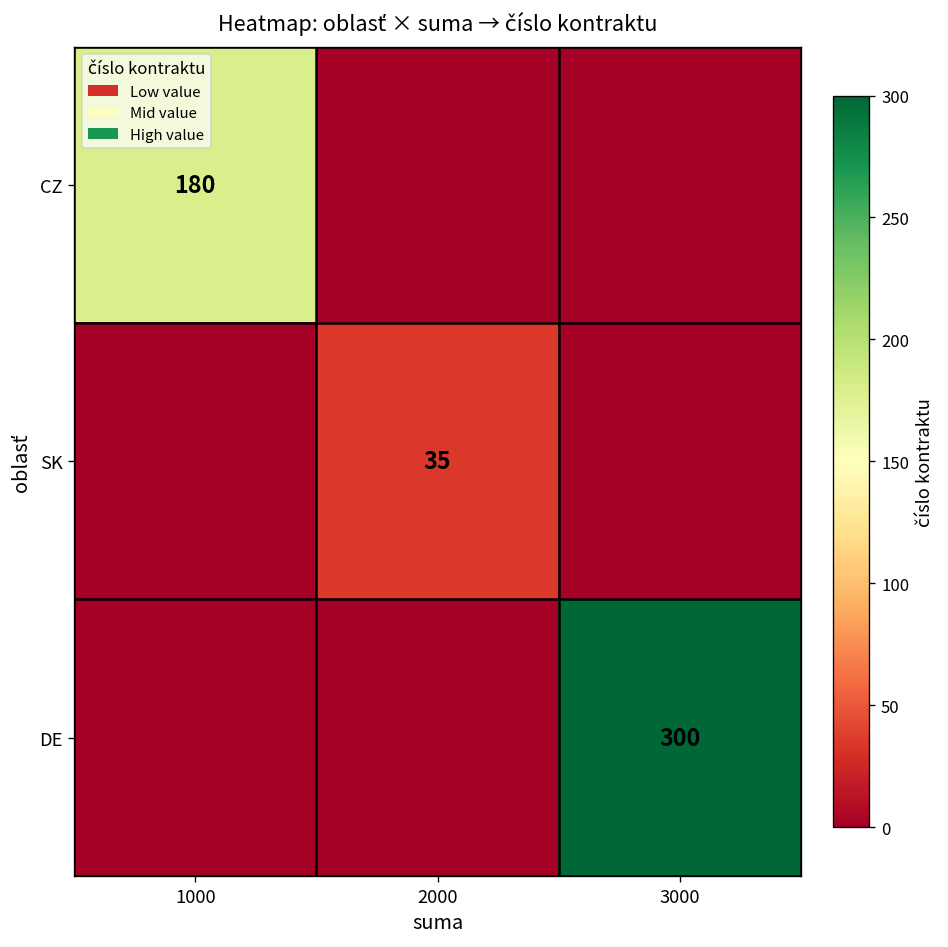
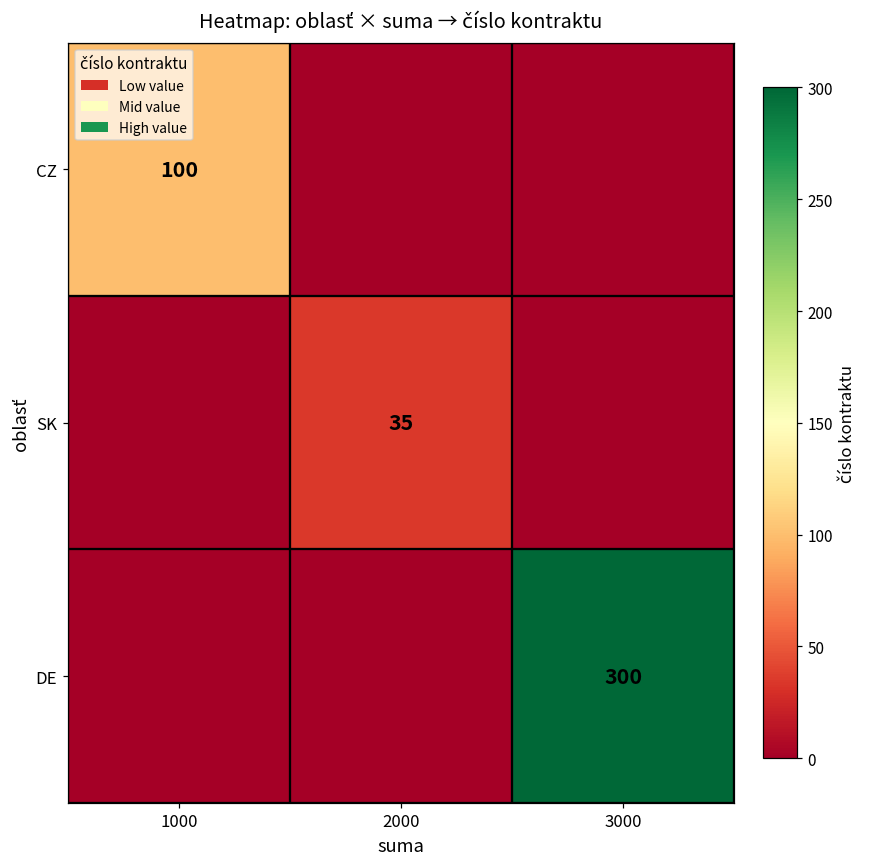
CZ, 1000: 180 -> 100
